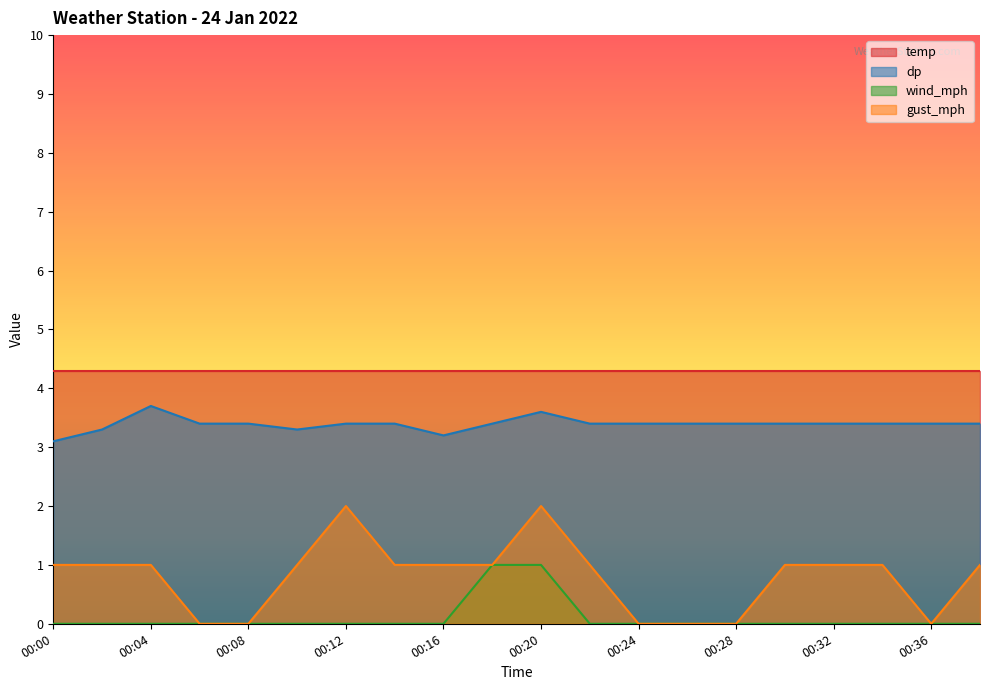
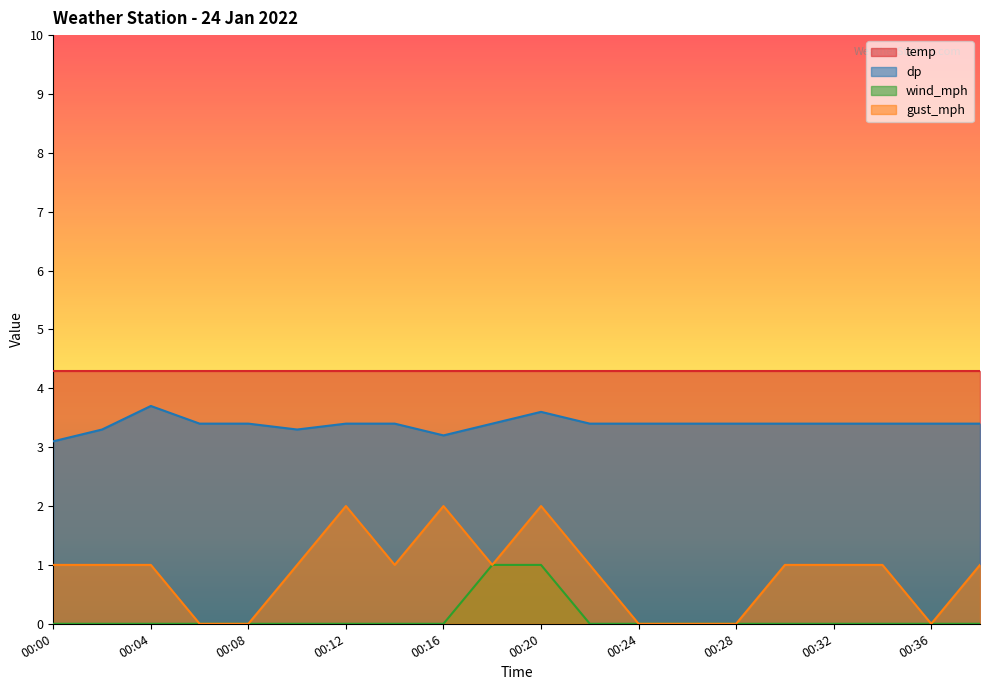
gust_mph, 00:16: 1 -> 2
